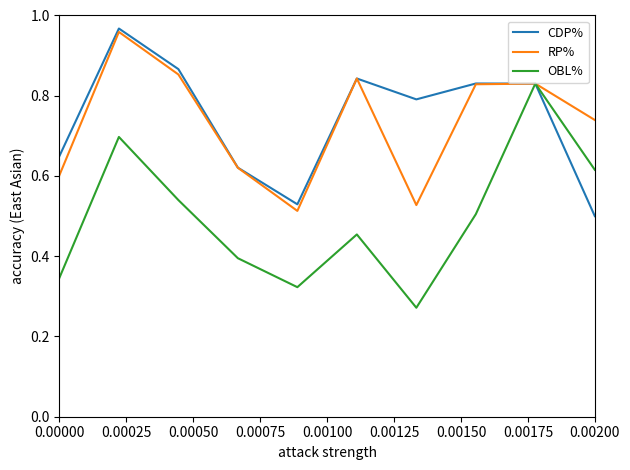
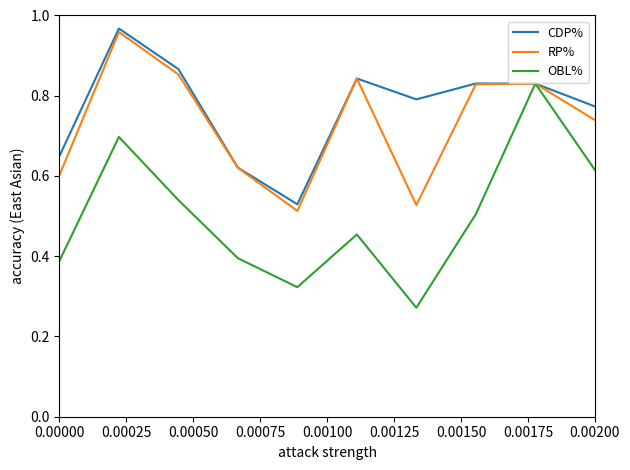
OBL%, 0.00000: 0.35 -> 0.39
CDP%, 0.00200: 0.50 -> 0.77
